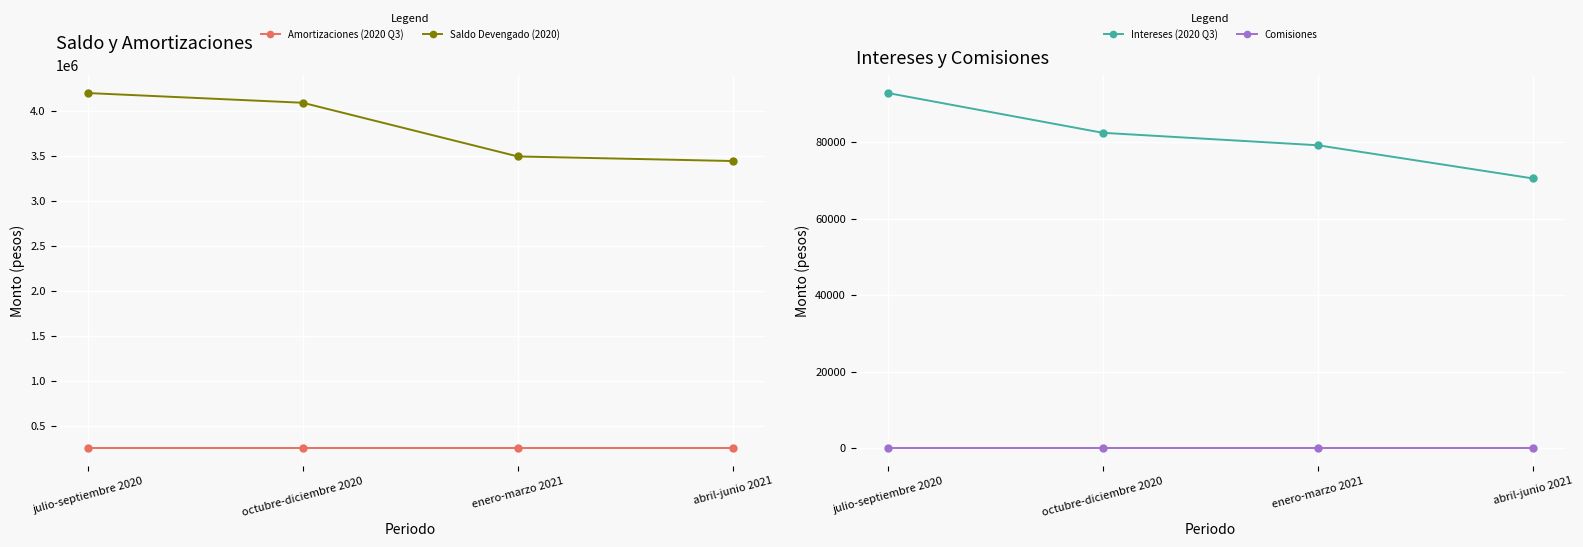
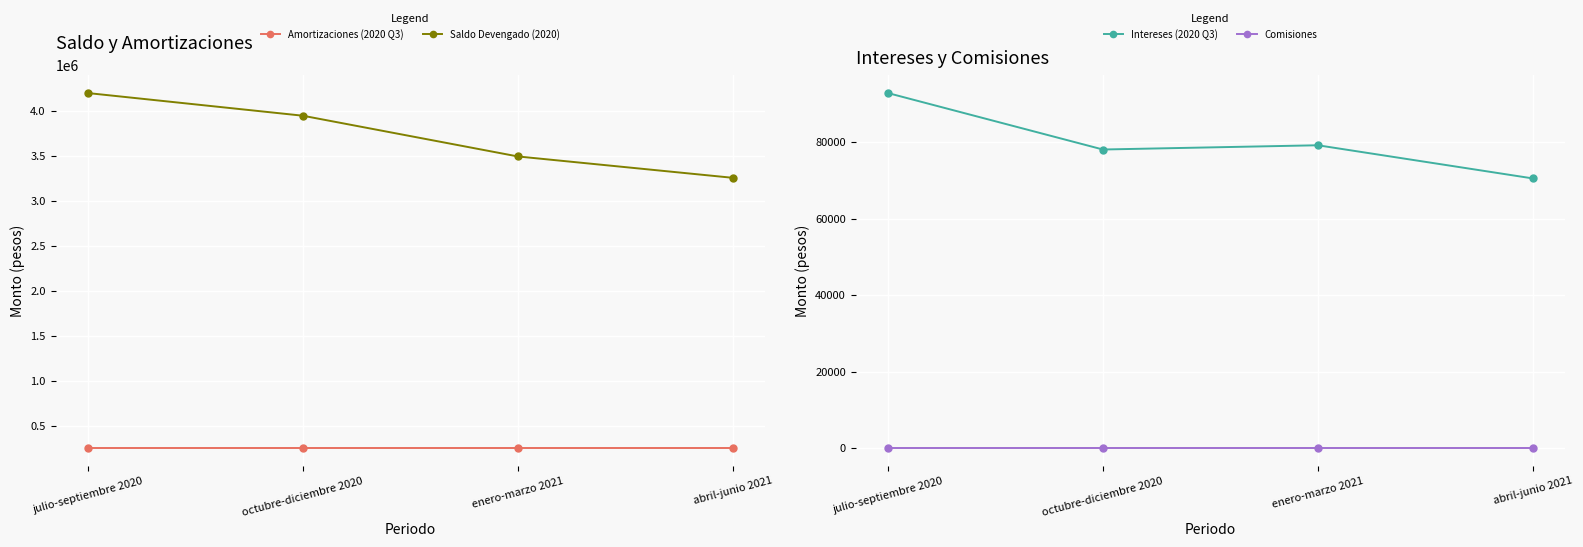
Saldo y Amortizaciones, Saldo Devengado (2020), octubre-diciembre 2020: 4100000 -> 3900000
Saldo y Amortizaciones, Saldo Devengado (2020), abril-junio 2021: 3400000 -> 3300000
Intereses y Comisiones, Intereses (2020 Q3), octubre-diciembre 2020: 82000 -> 78000
